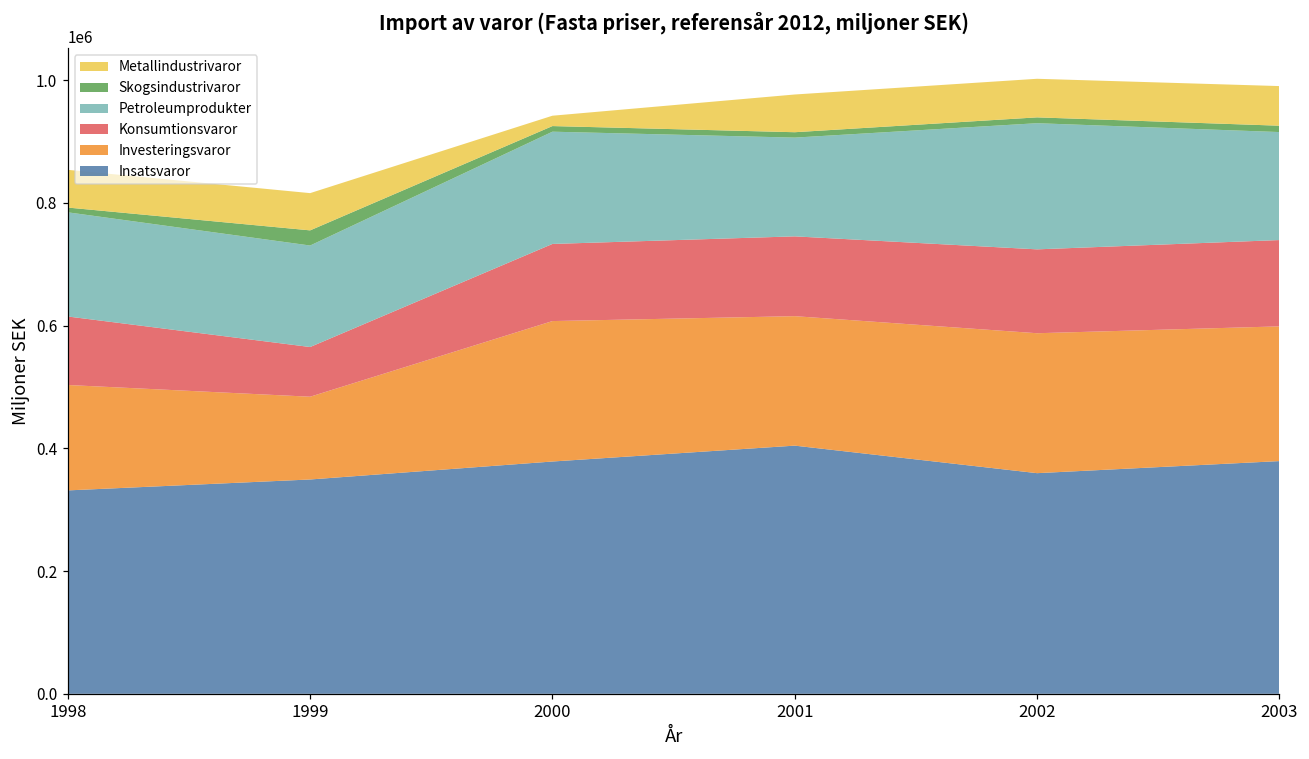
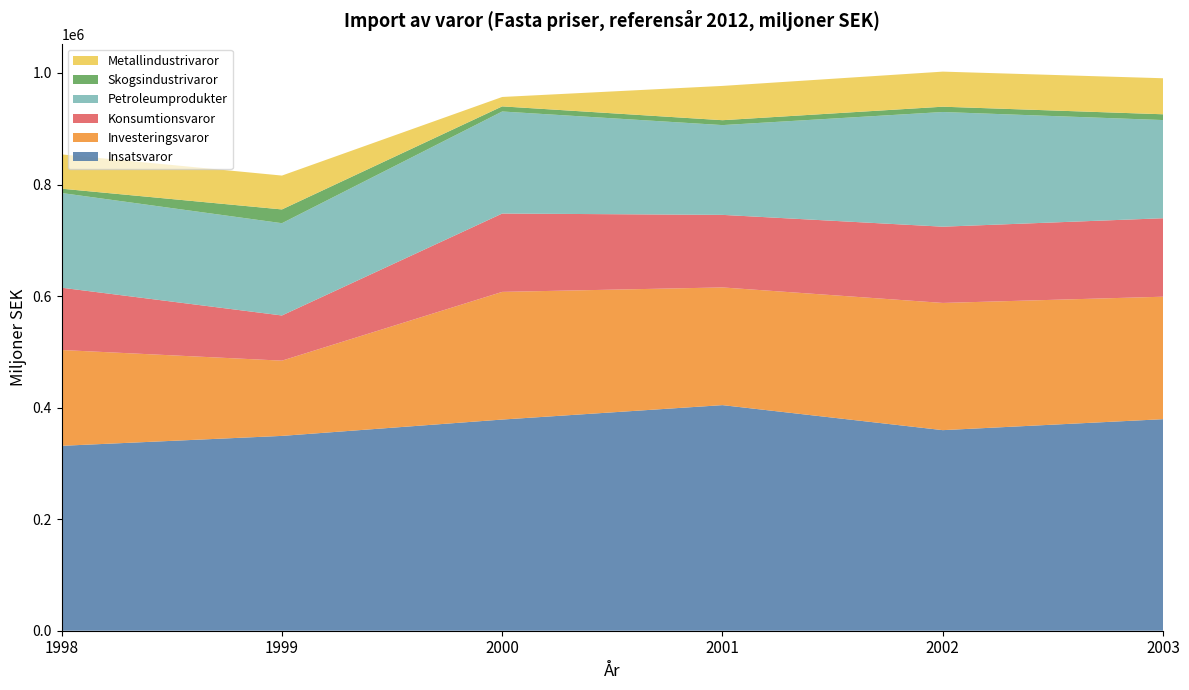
Konsumtionsvaror, 2000: 130000 -> 140000
